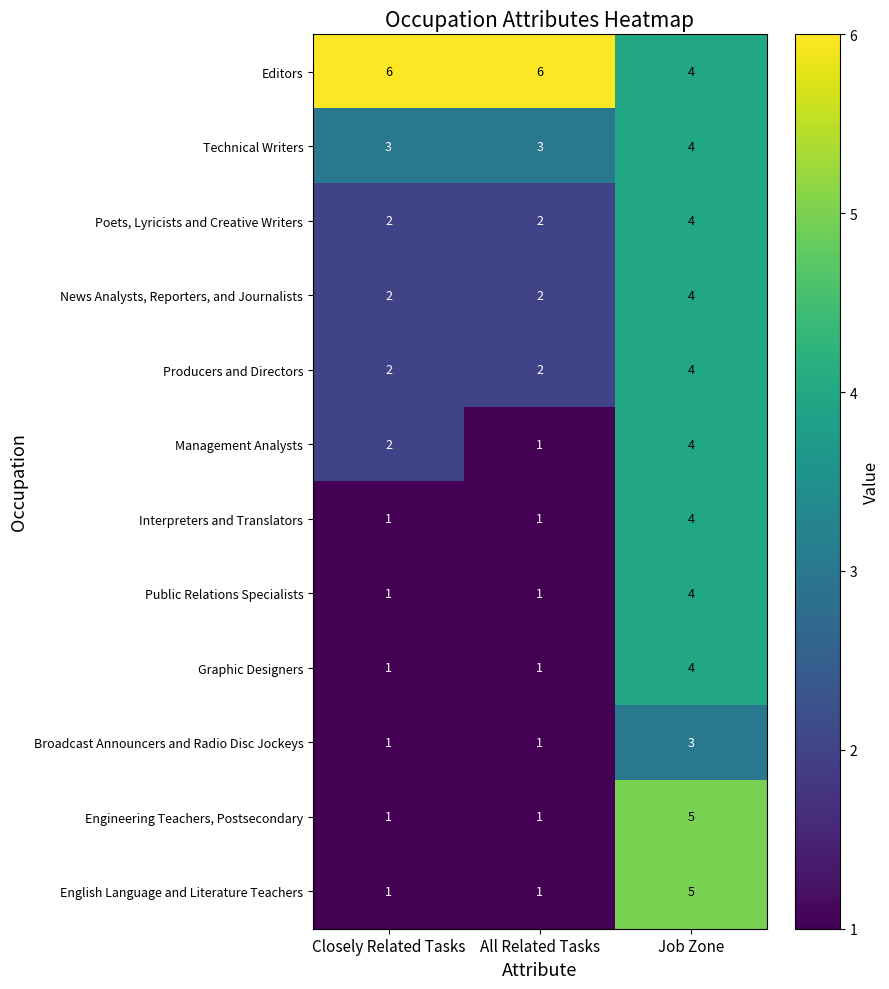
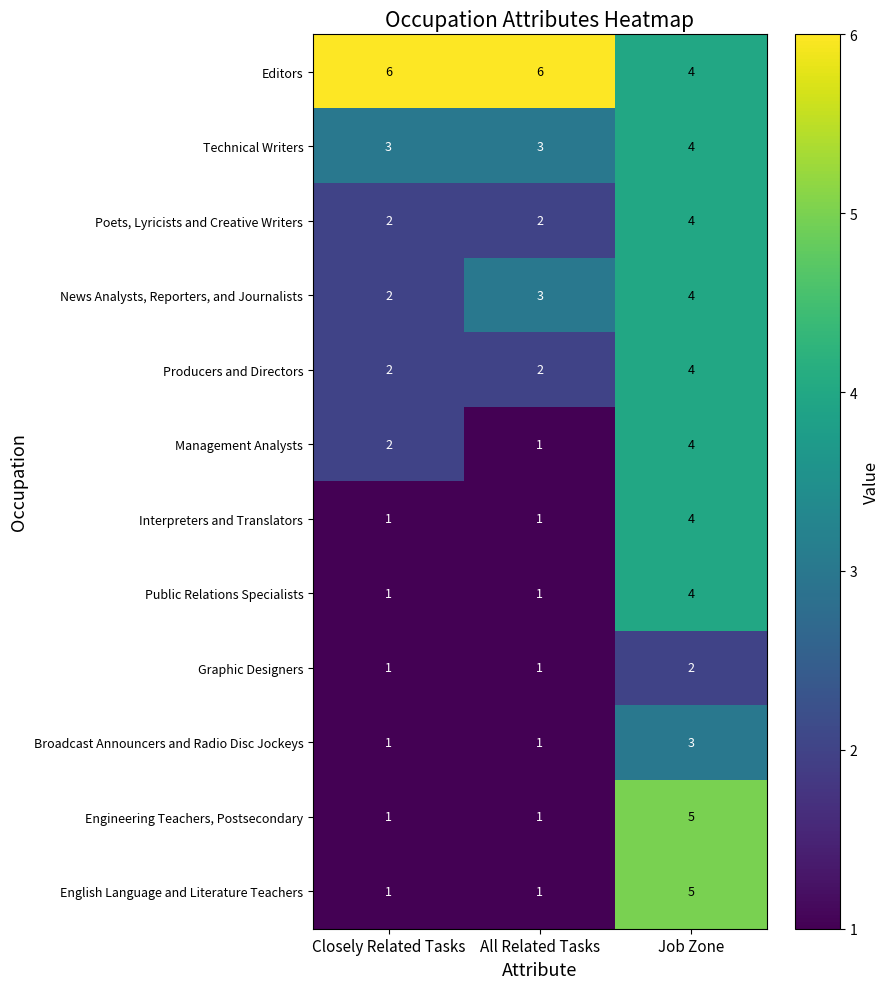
News Analysts, Reporters, and Journalists, All Related Tasks: 2 -> 3
Graphic Designers, Job Zone: 4 -> 2
